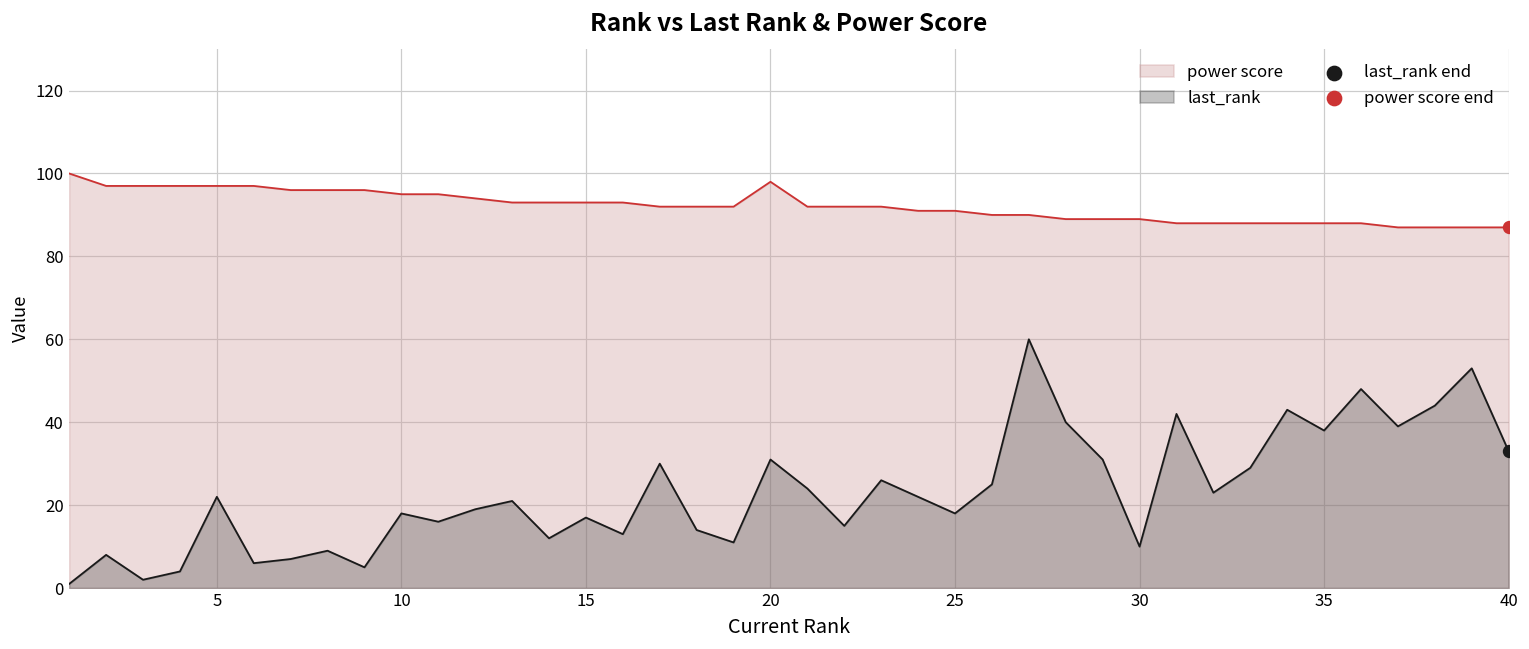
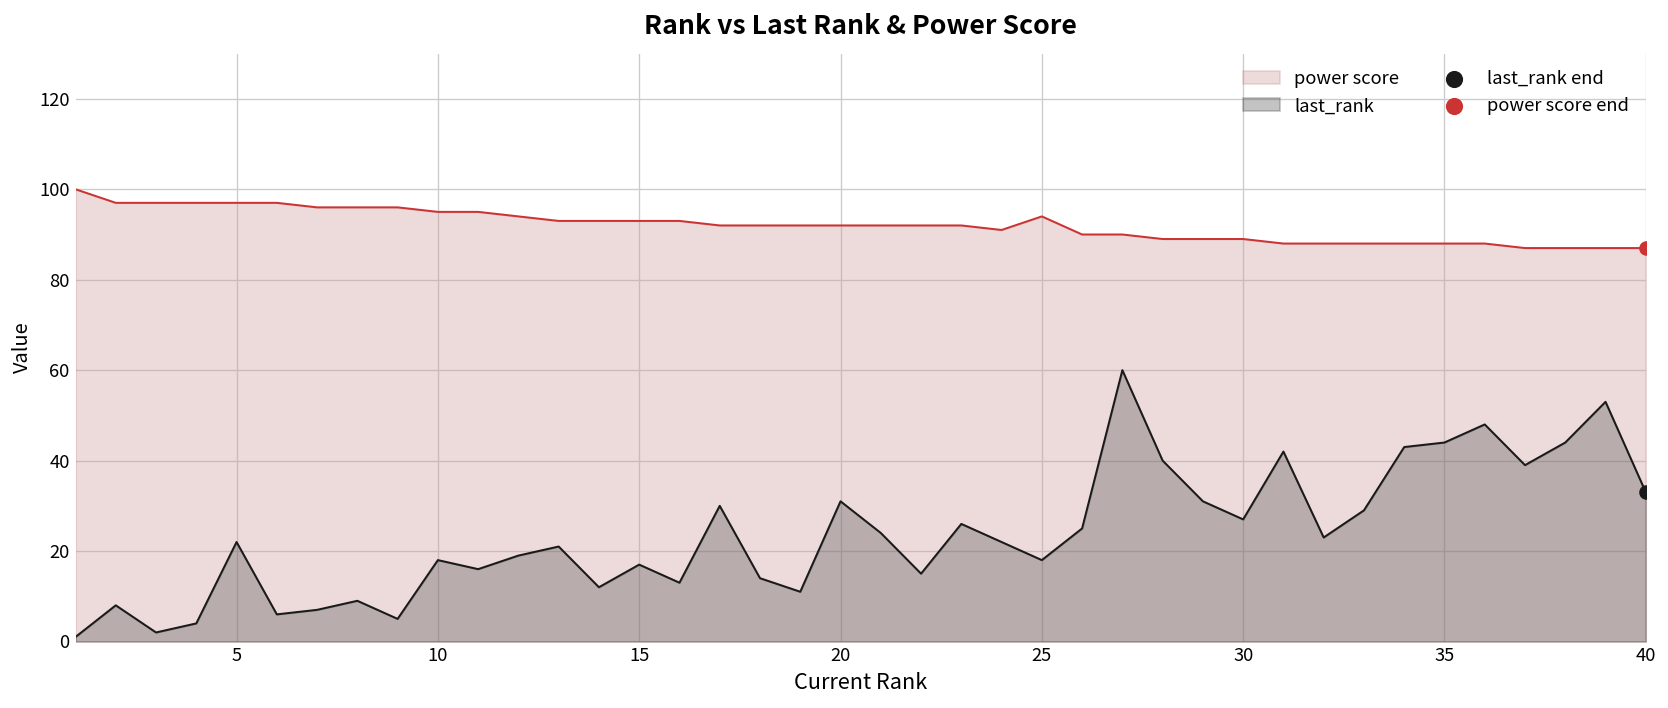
power score, 20: 98 -> 92
power score, 25: 91 -> 94
last_rank, 30: 10 -> 27
last_rank, 35: 38 -> 44
